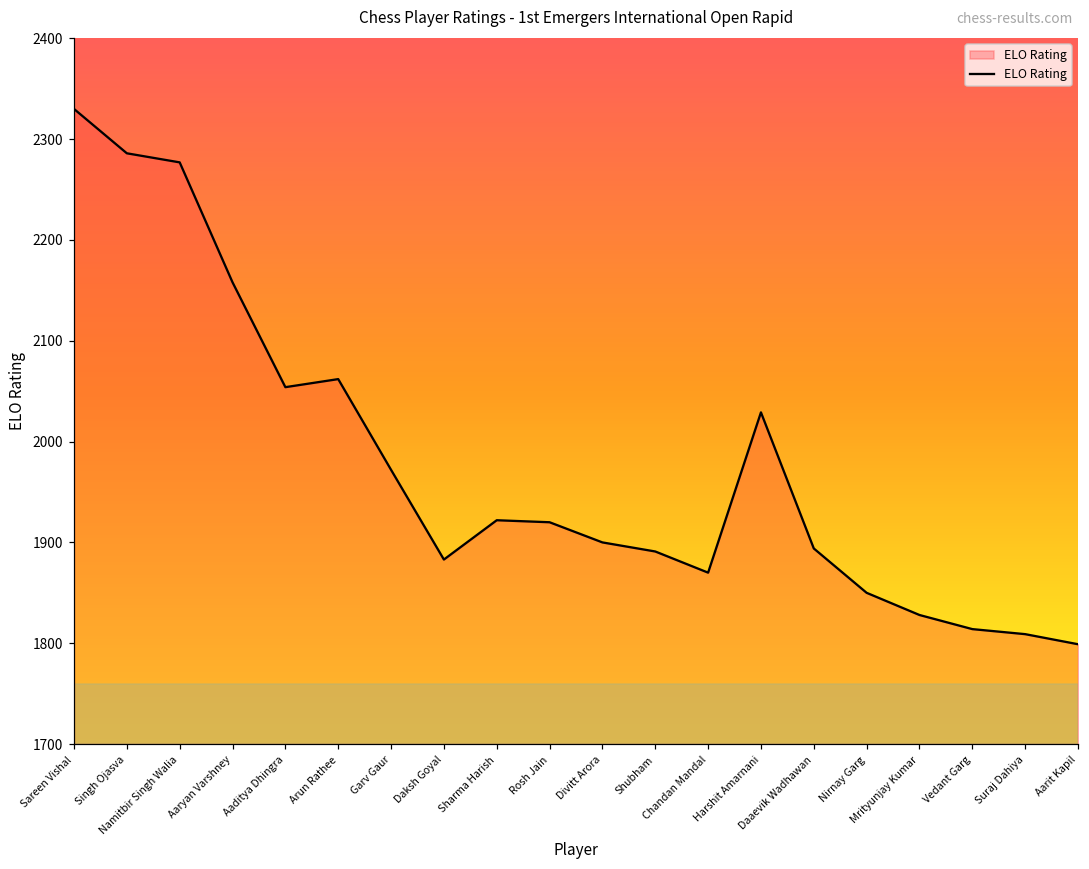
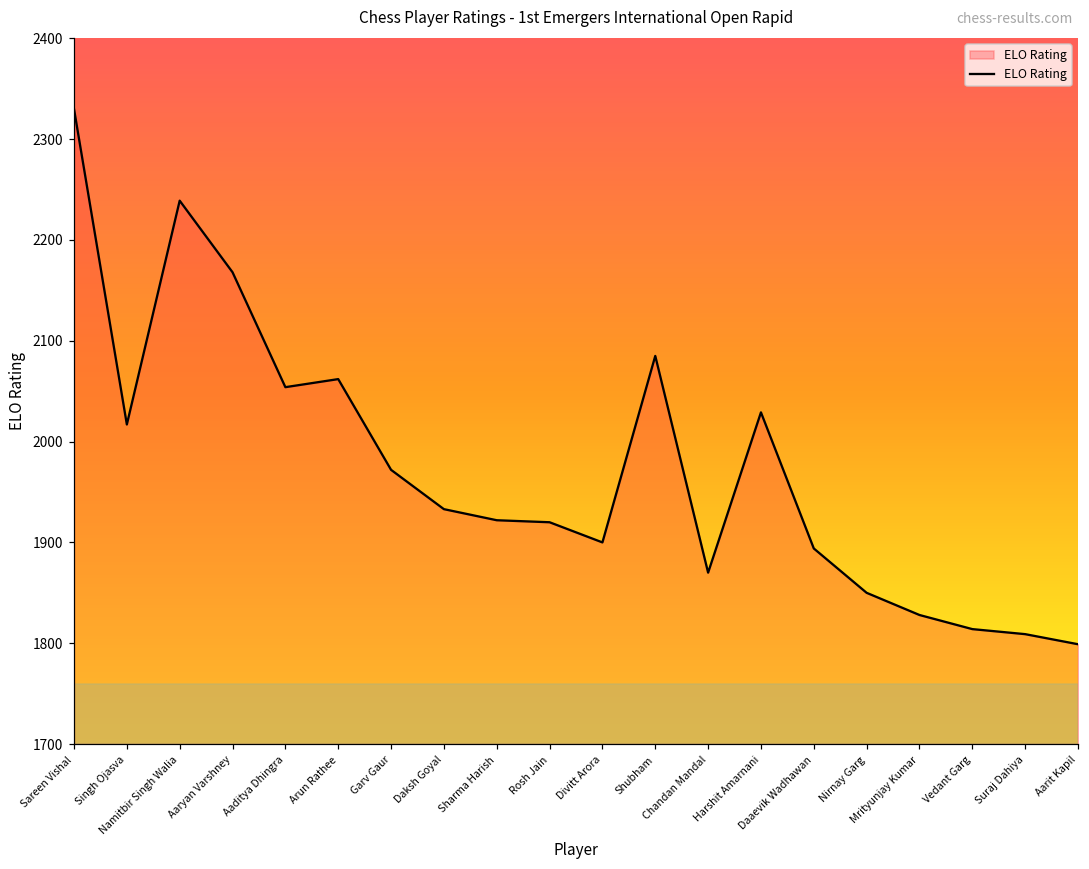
Singh Ojasva: 2290 -> 2020
Namitbir Singh Walia: 2280 -> 2240
Aaryan Varshney: 2160 -> 2170
Daksh Goyal: 1880 -> 1930
Shubham: 1890 -> 2090
